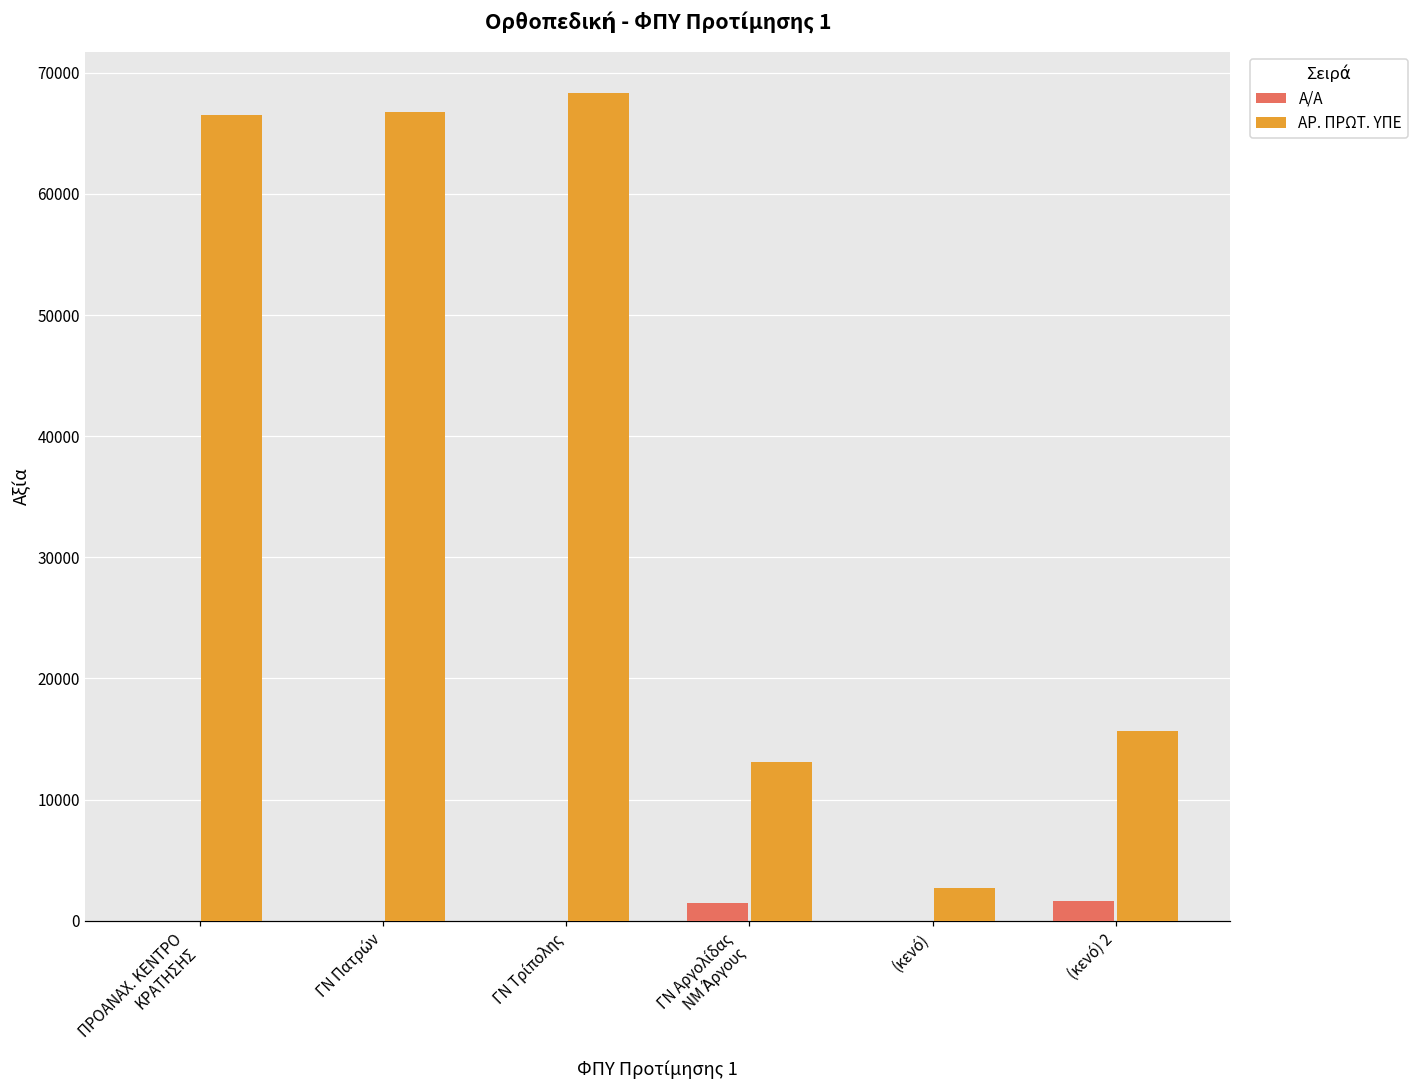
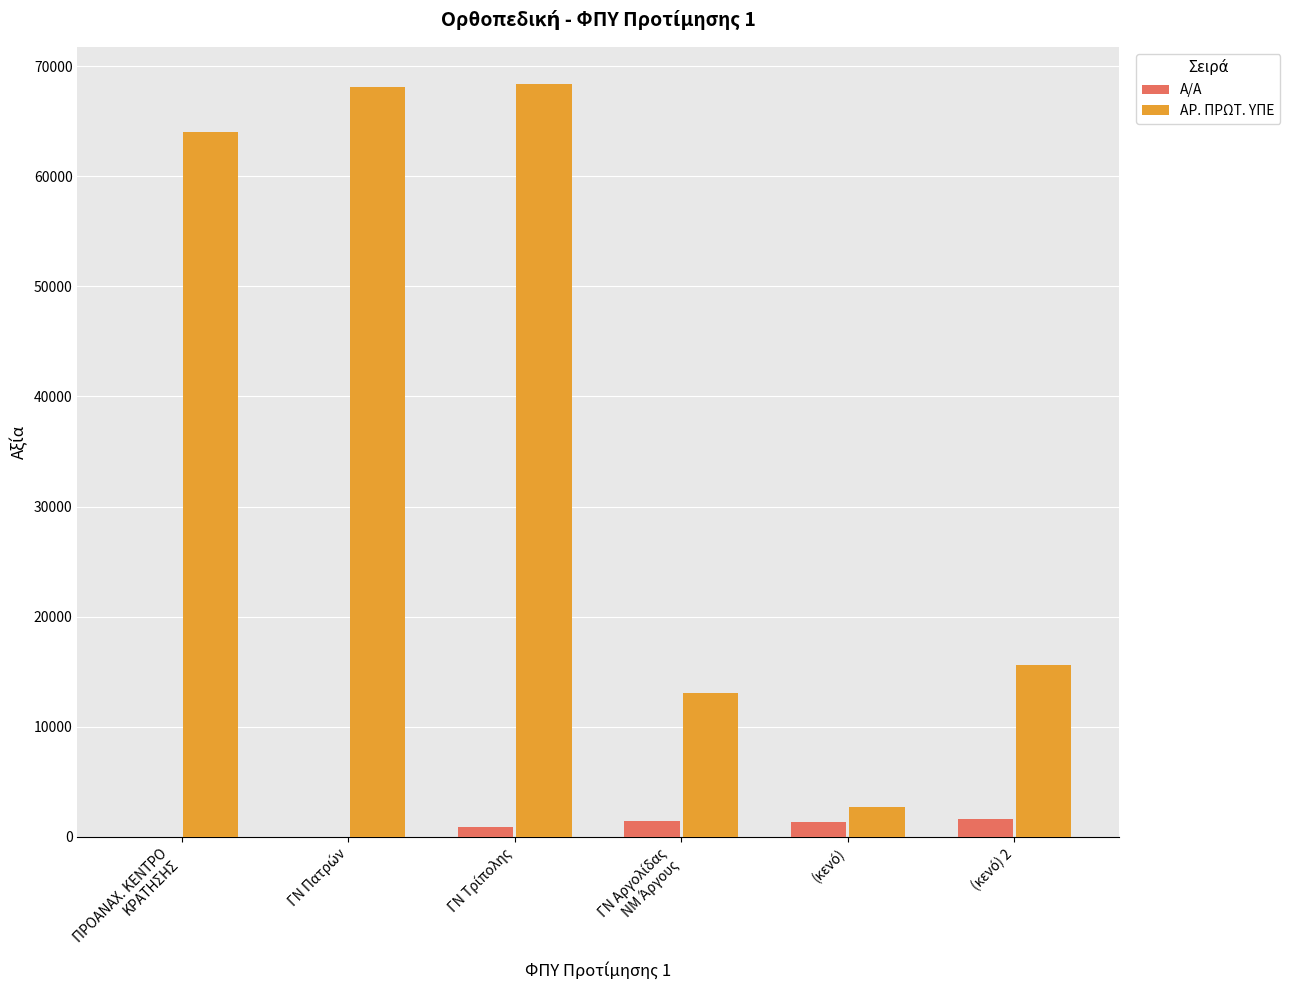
ΑΡ. ΠΡΩΤ. ΥΠΕ, ΠΡΟΑΝΑΧ. ΚΕΝΤΡΟ ΚΡΑΤΗΣΗΣ: 66500 -> 64100
ΑΡ. ΠΡΩΤ. ΥΠΕ, ΓΝ Πατρών: 66800 -> 68100
Α/Α, ΓΝ Τρίπολης: 0 -> 900
Α/Α, (κενό): 0 -> 1300
